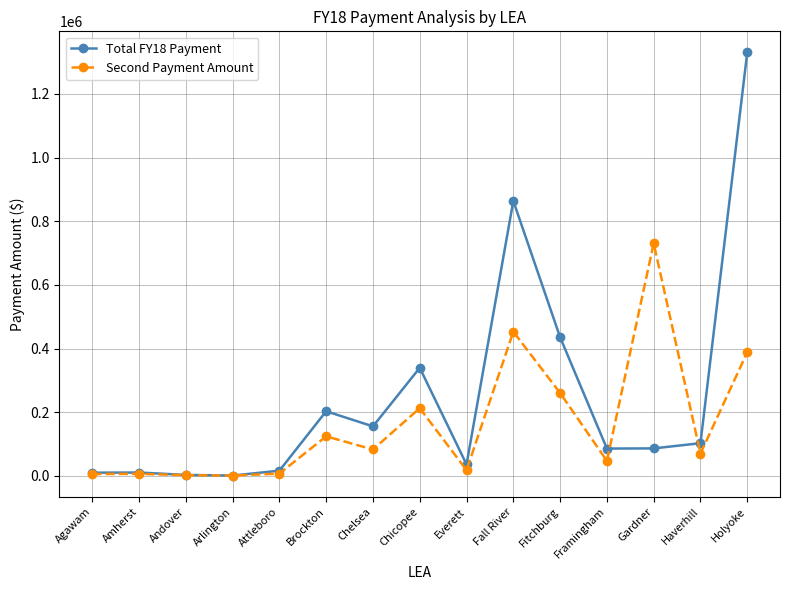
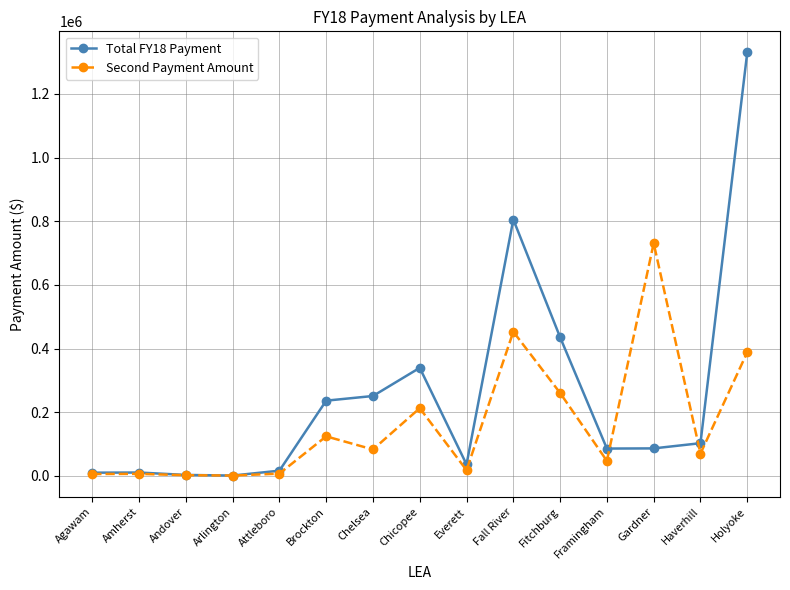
Total FY18 Payment, Brockton: 200000 -> 240000
Total FY18 Payment, Chelsea: 160000 -> 250000
Total FY18 Payment, Fall River: 860000 -> 810000
